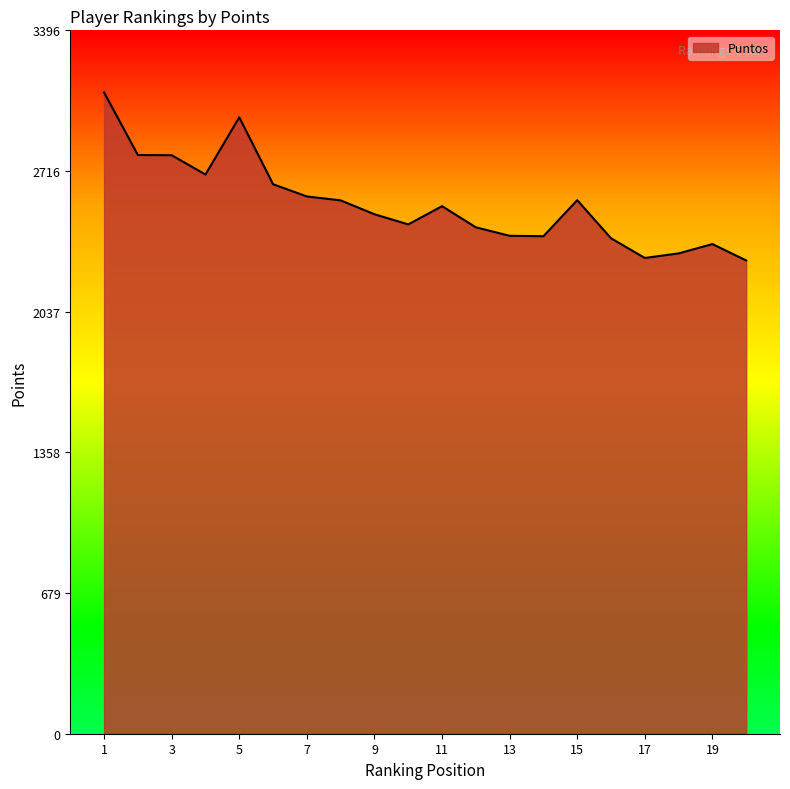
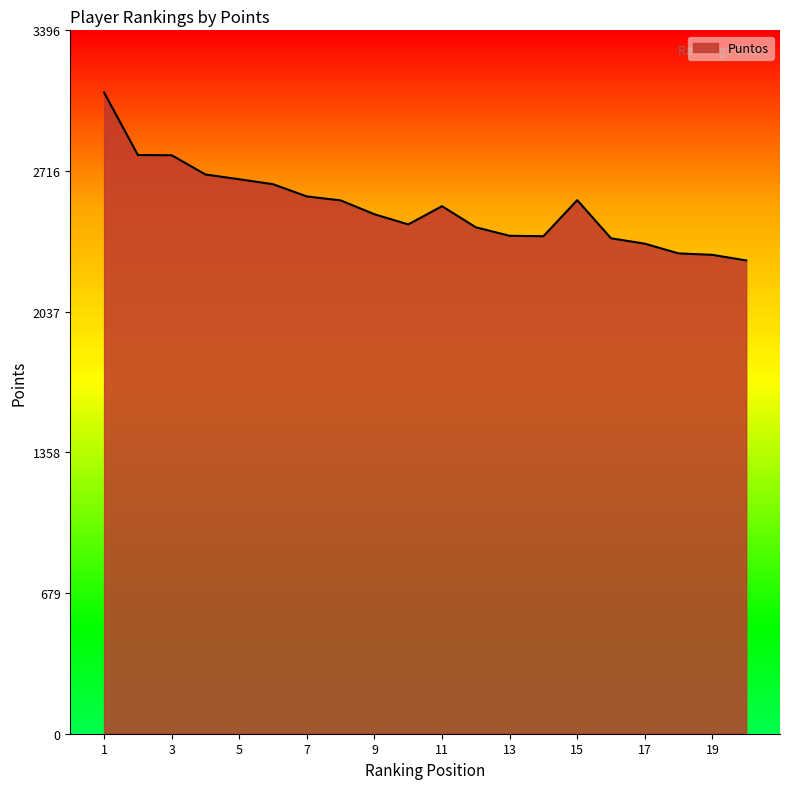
5: 2980 -> 2680
17: 2300 -> 2370
19: 2360 -> 2310
